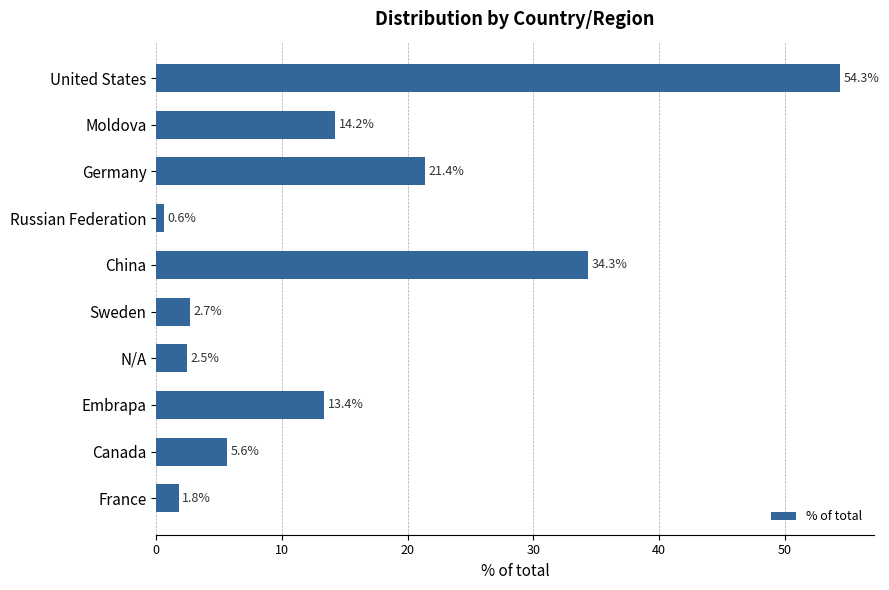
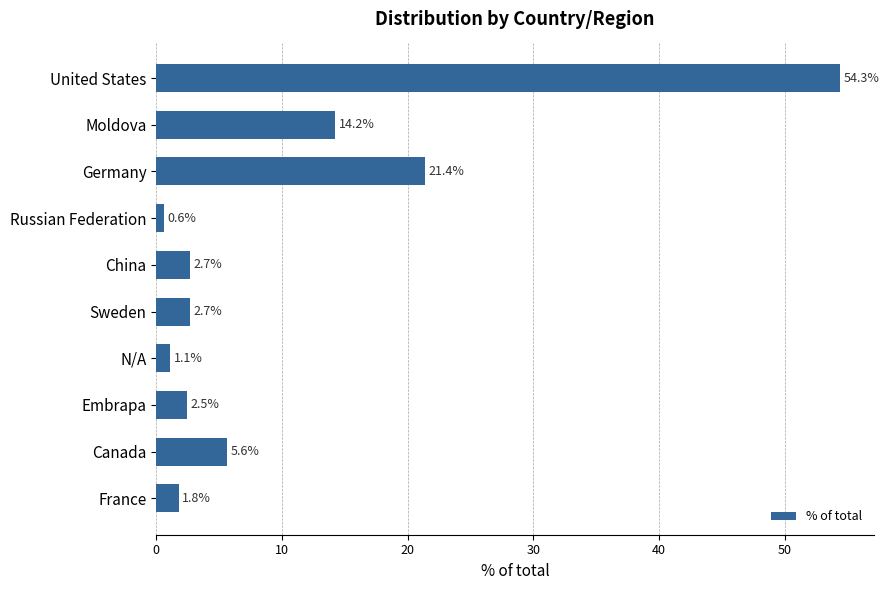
China: 34.3% -> 2.7%
N/A: 2.5% -> 1.1%
Embrapa: 13.4% -> 2.5%
